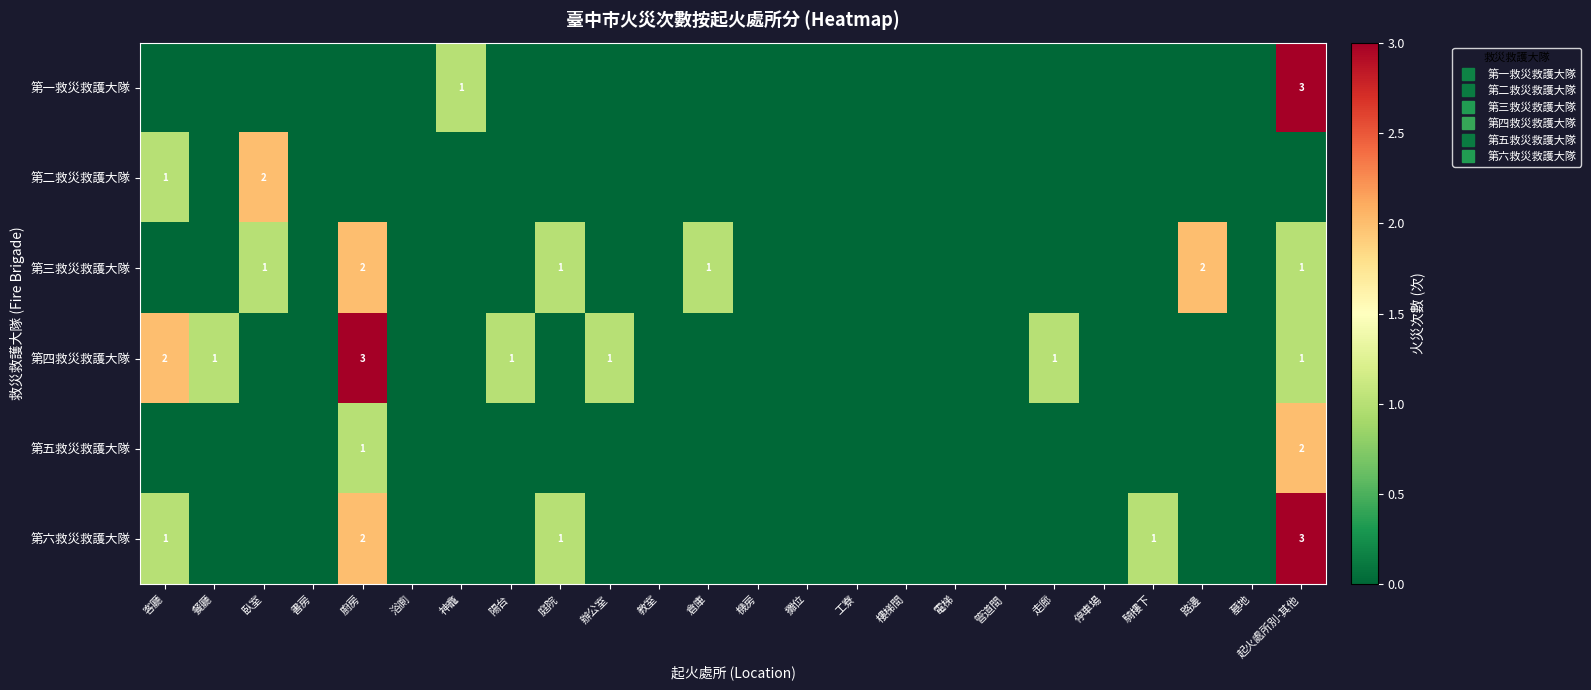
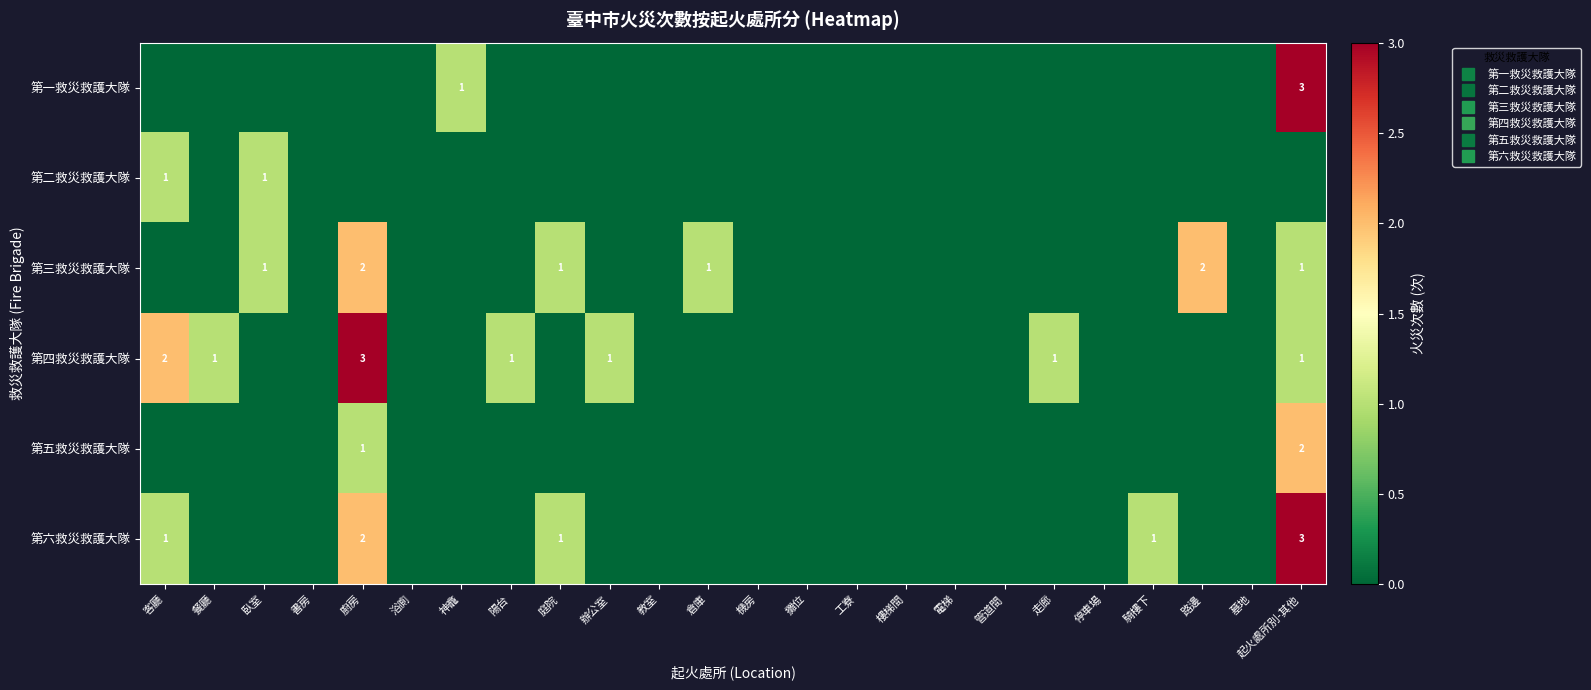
第二救災救護大隊, 臥室: 2 -> 1
